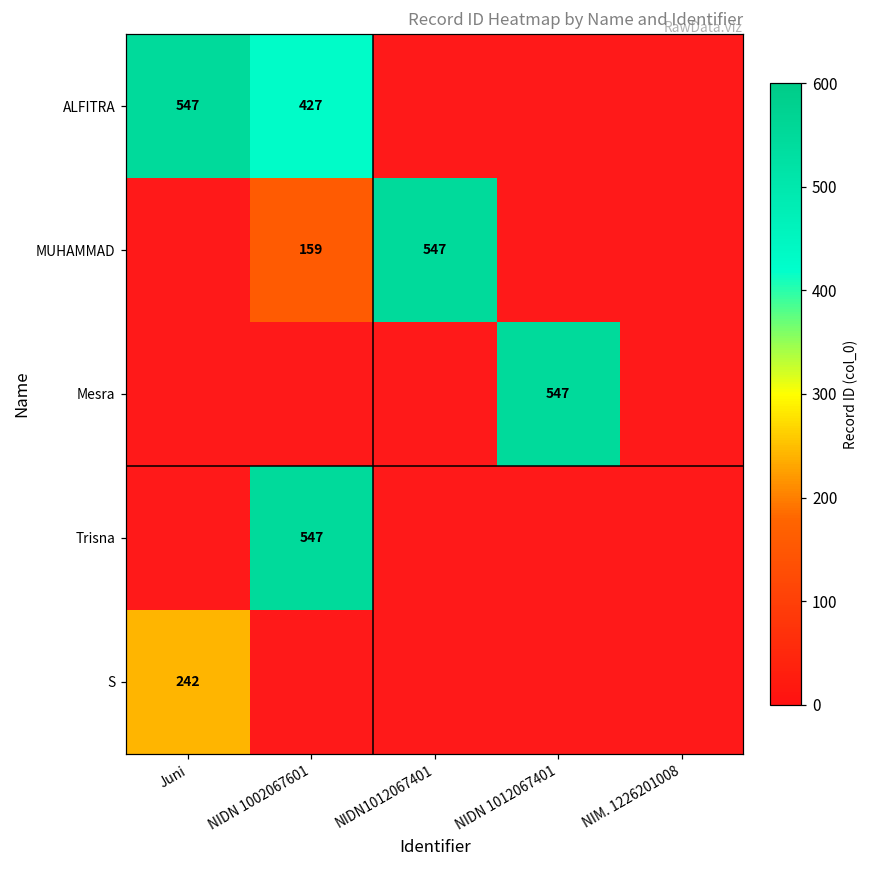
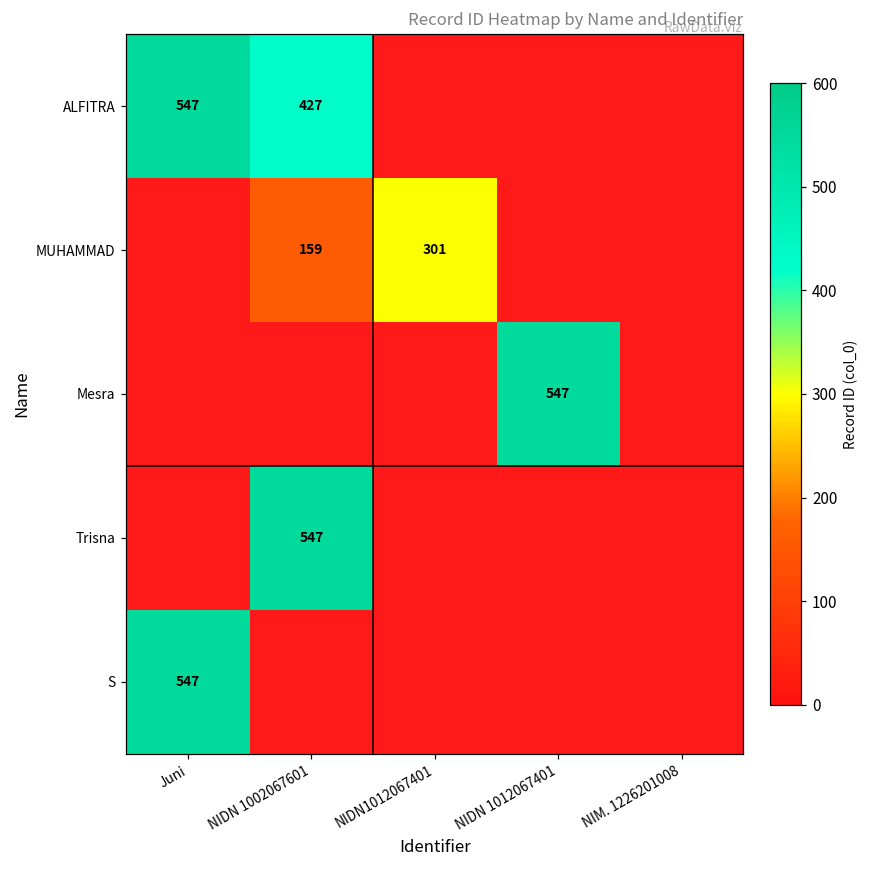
MUHAMMAD, NIDN1012067401: 547 -> 301
S, Juni: 242 -> 547
